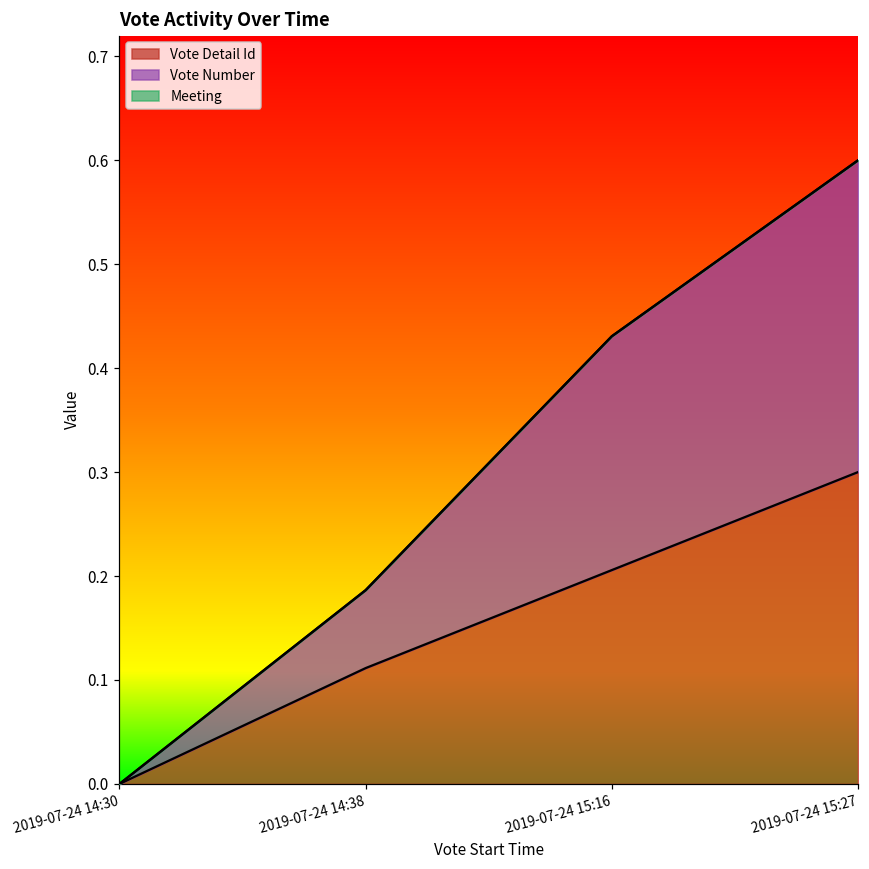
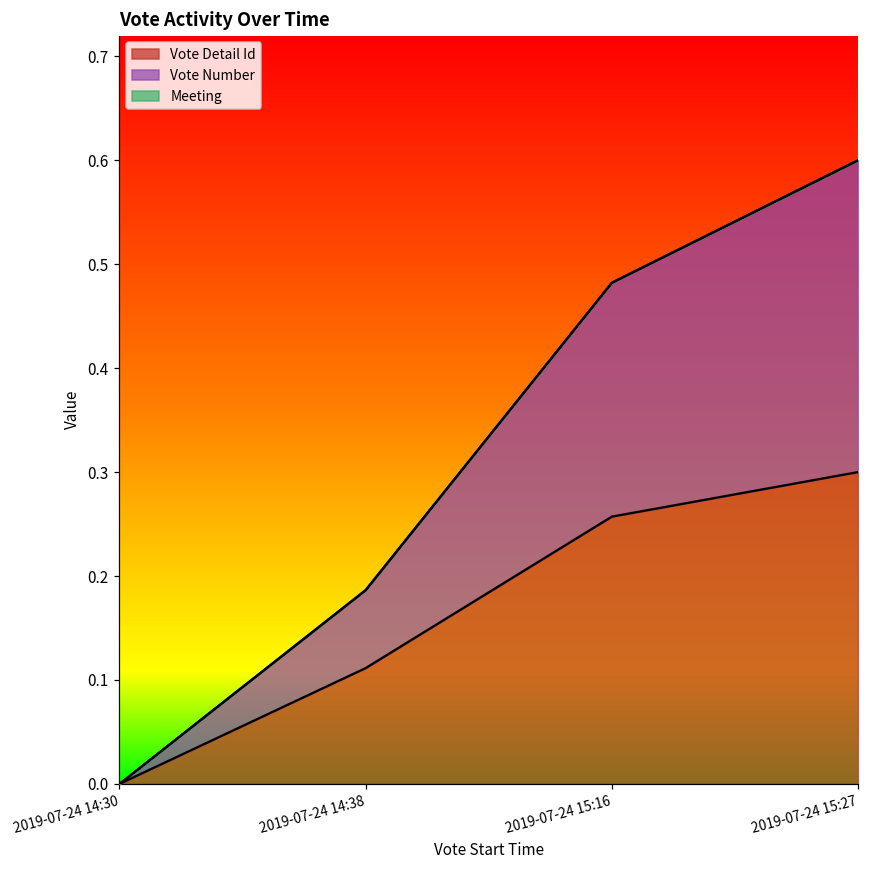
Vote Detail Id, 2019-07-24 15:16: 0.21 -> 0.26
